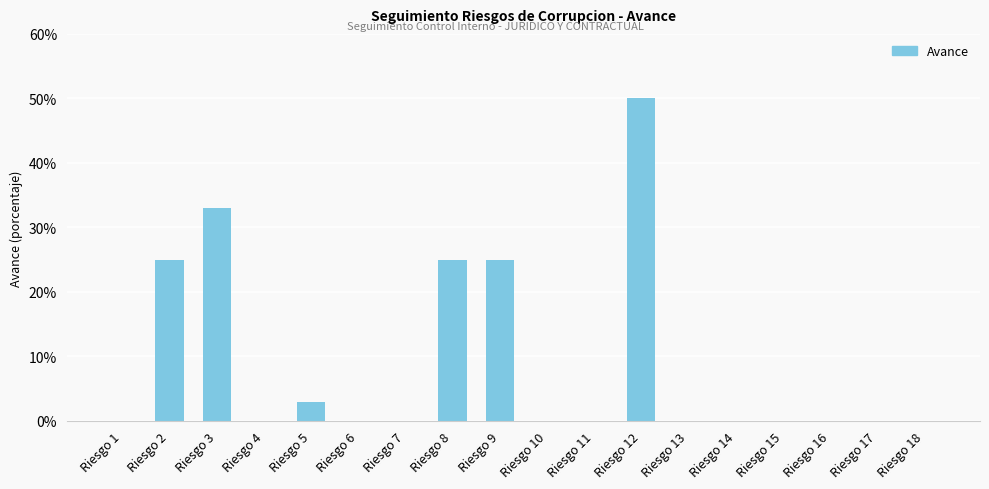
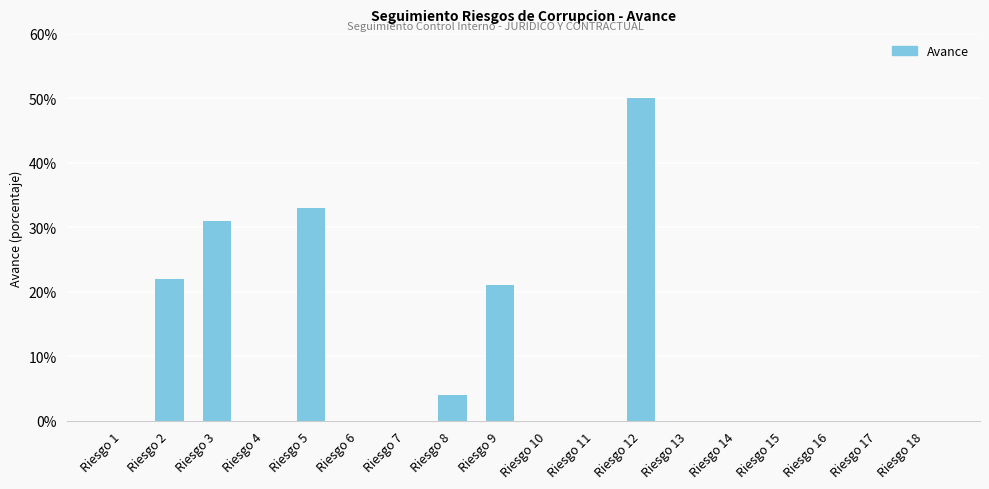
Riesgo 2: 25% -> 22%
Riesgo 3: 33% -> 31%
Riesgo 5: 3% -> 33%
Riesgo 8: 25% -> 4%
Riesgo 9: 25% -> 21%
